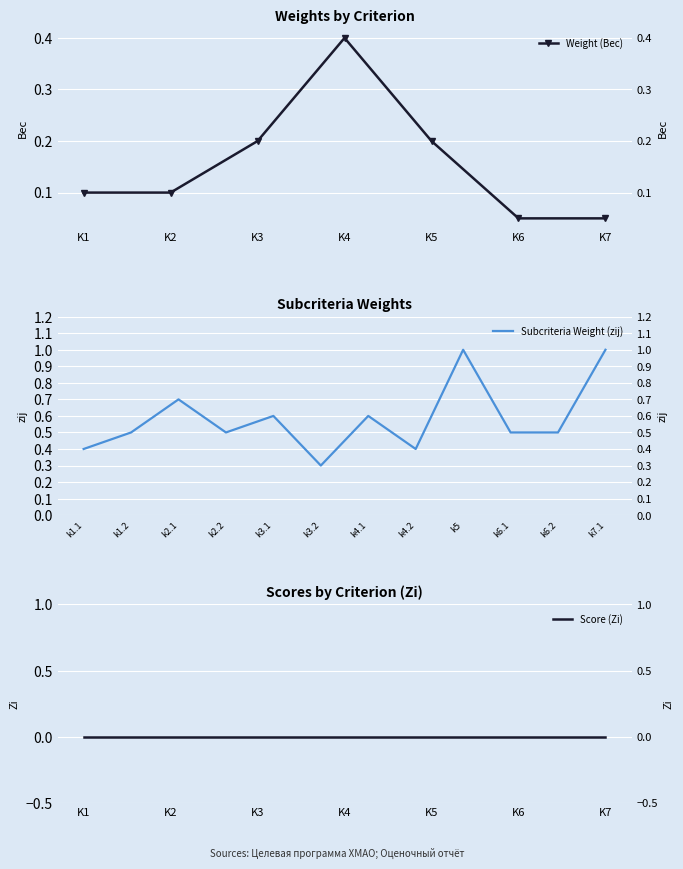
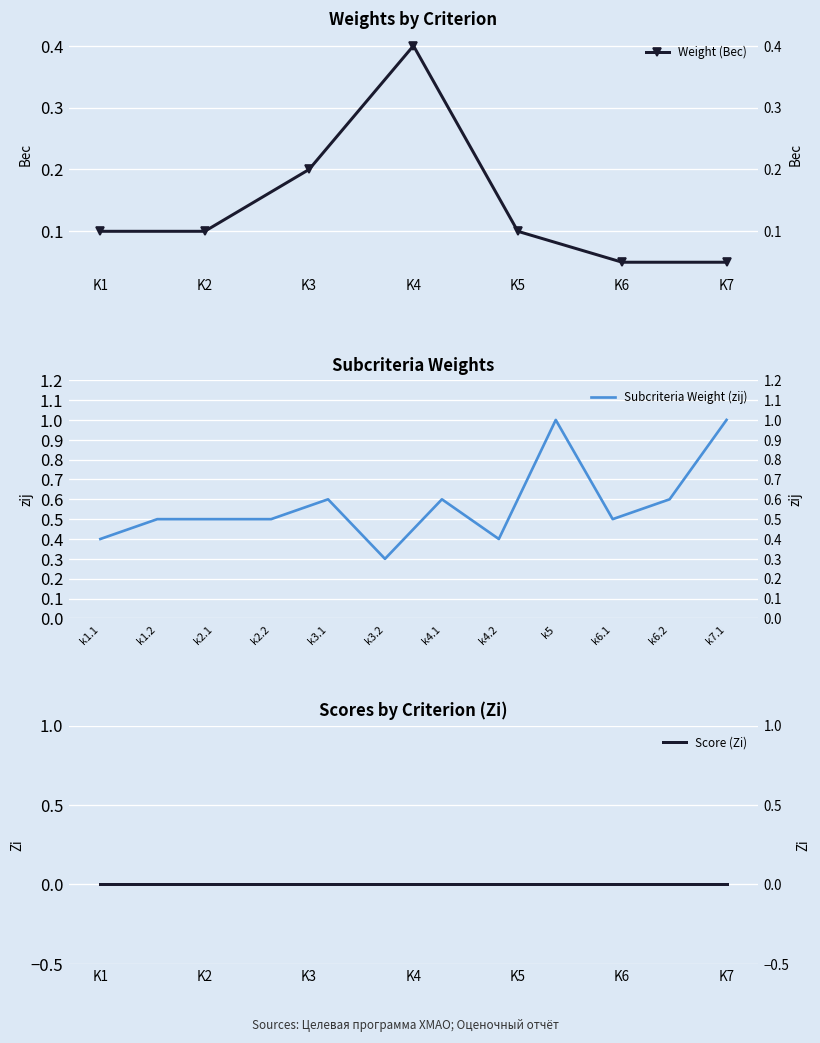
Weights by Criterion, K5: 0.2 -> 0.1
Subcriteria Weights, k2.1: 0.7 -> 0.5
Subcriteria Weights, k6.2: 0.5 -> 0.6
